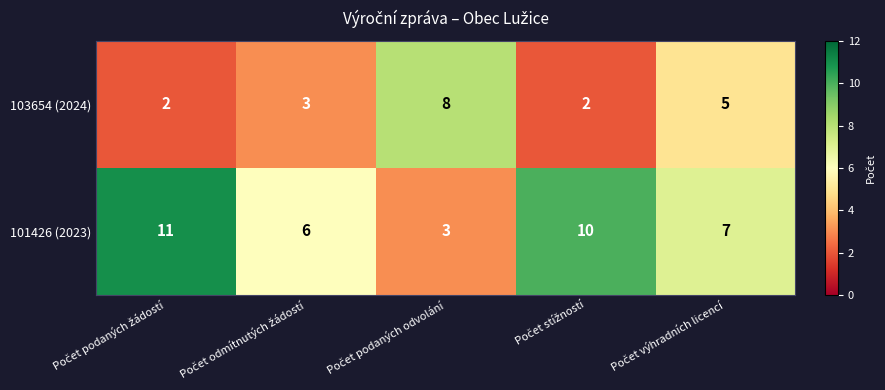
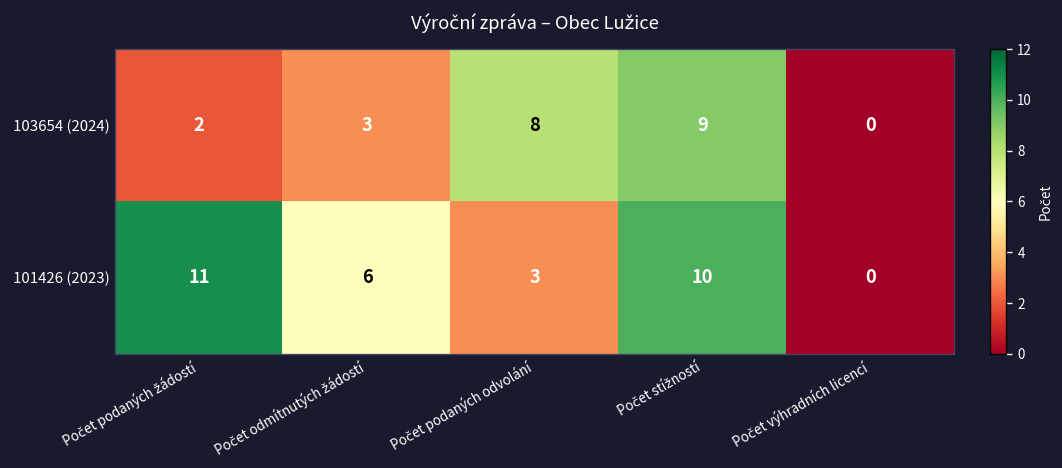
103654 (2024), Počet stížností: 2 -> 9
103654 (2024), Počet výhradních licencí: 5 -> 0
101426 (2023), Počet výhradních licencí: 7 -> 0
